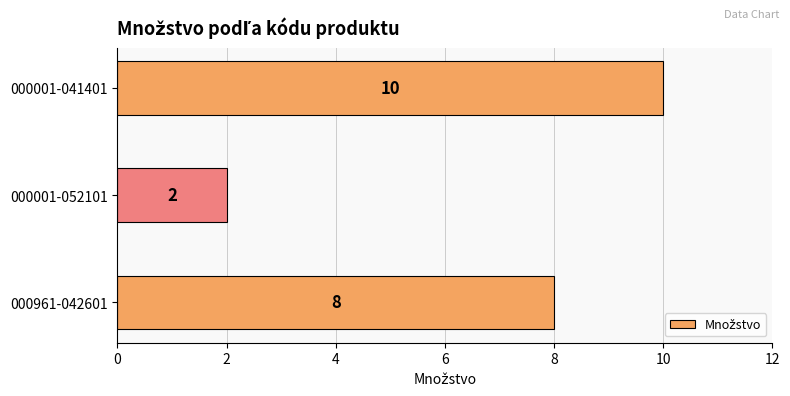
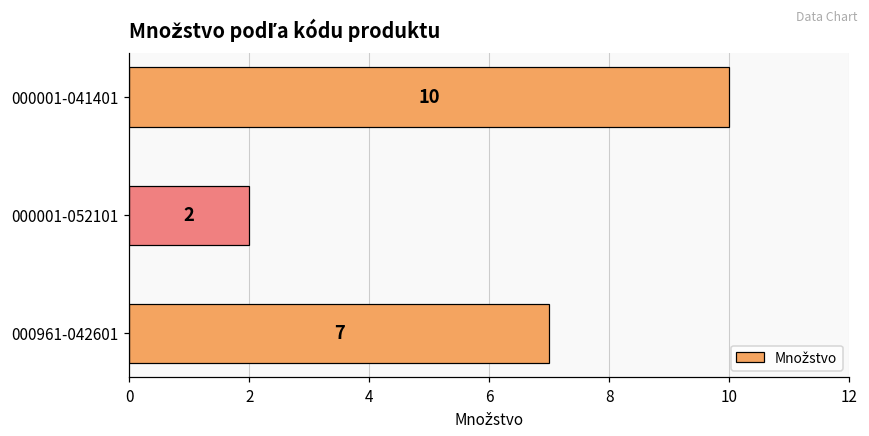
000961-042601: 8 -> 7
